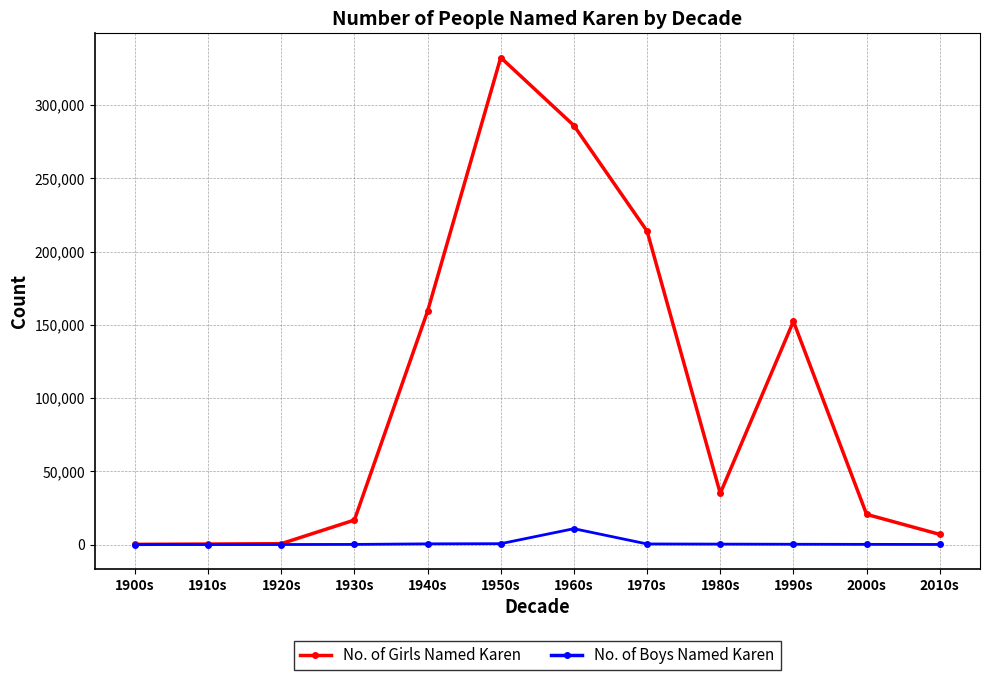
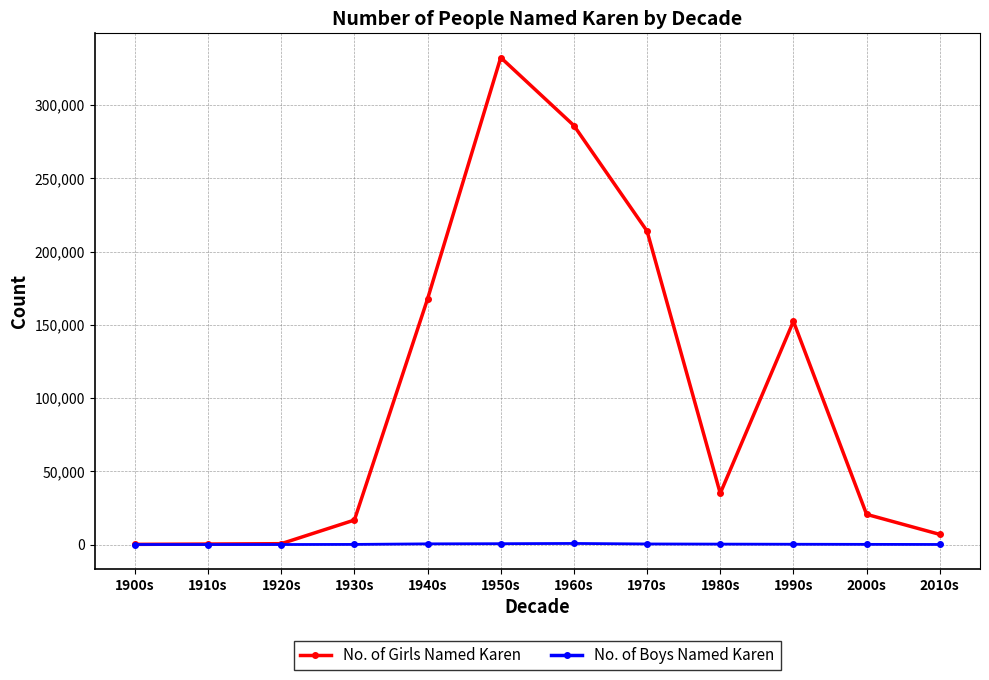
No. of Girls Named Karen, 1940s: 159,000 -> 168,000
No. of Boys Named Karen, 1960s: 11,000 -> 1,000
